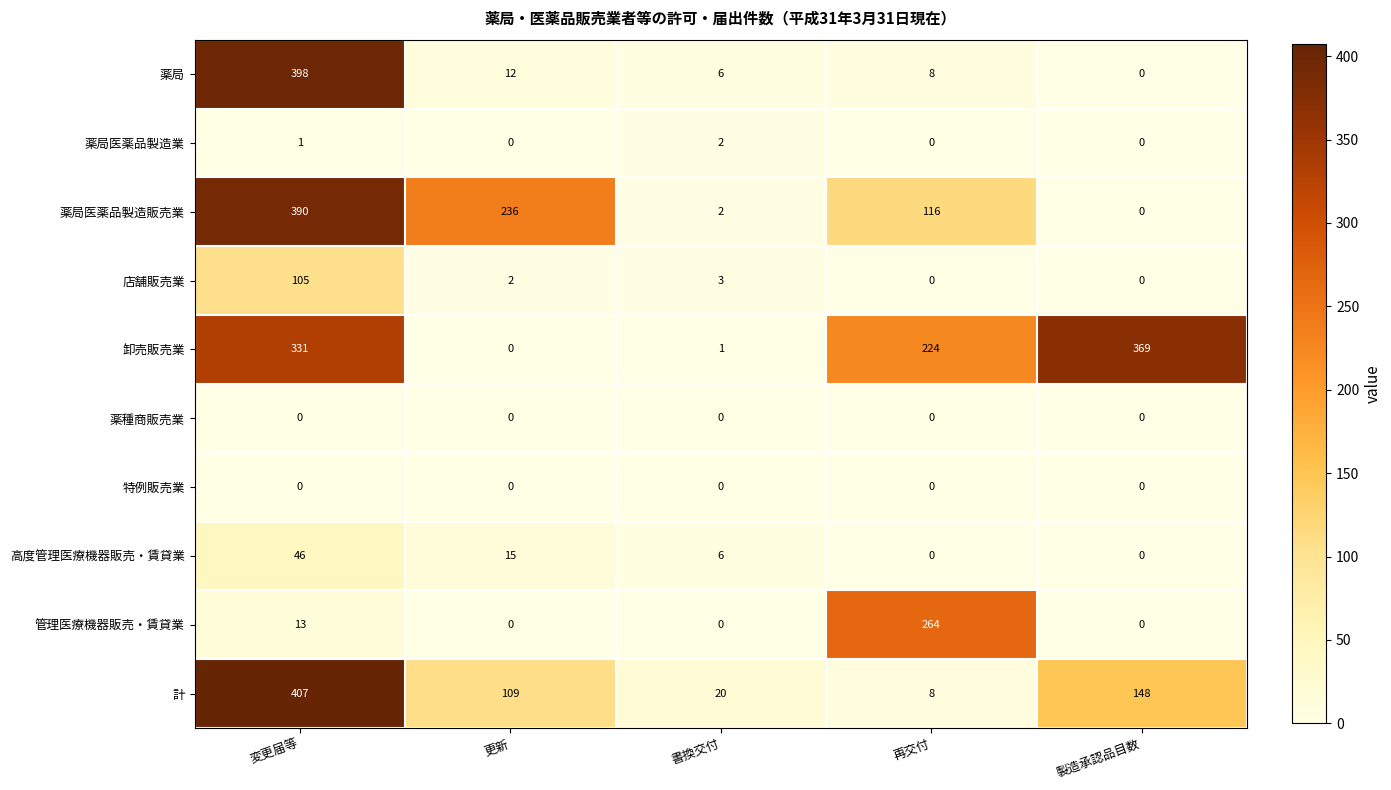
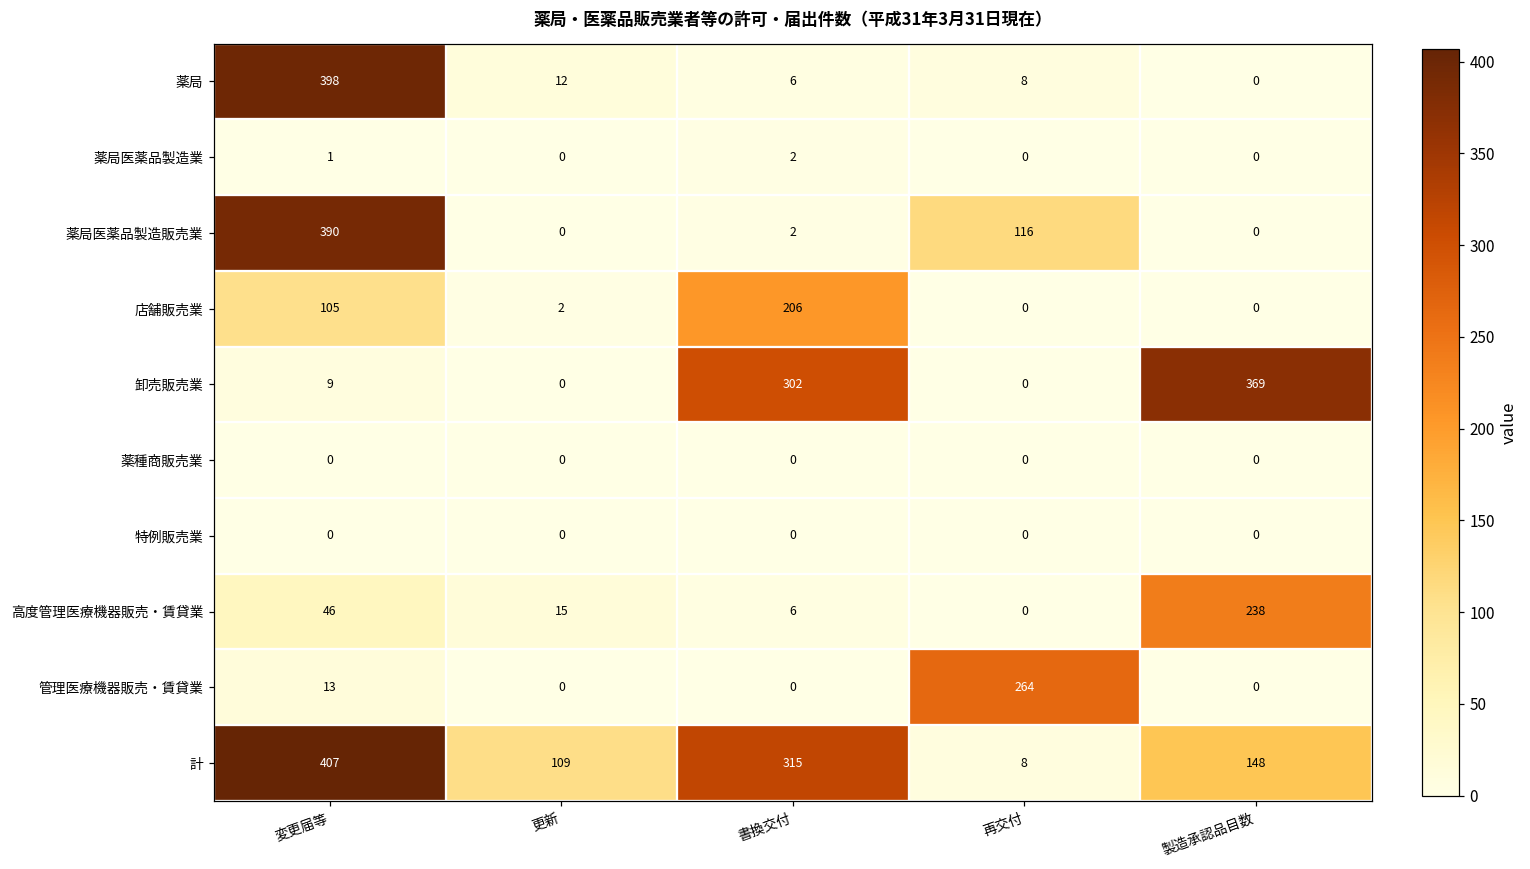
薬局医薬品製造販売業, 更新: 236 -> 0
店舗販売業, 書換交付: 3 -> 206
卸売販売業, 変更届等: 331 -> 9
卸売販売業, 書換交付: 1 -> 302
卸売販売業, 再交付: 224 -> 0
高度管理医療機器販売・賃貸業, 製造承認品目数: 0 -> 238
計, 書換交付: 20 -> 315
